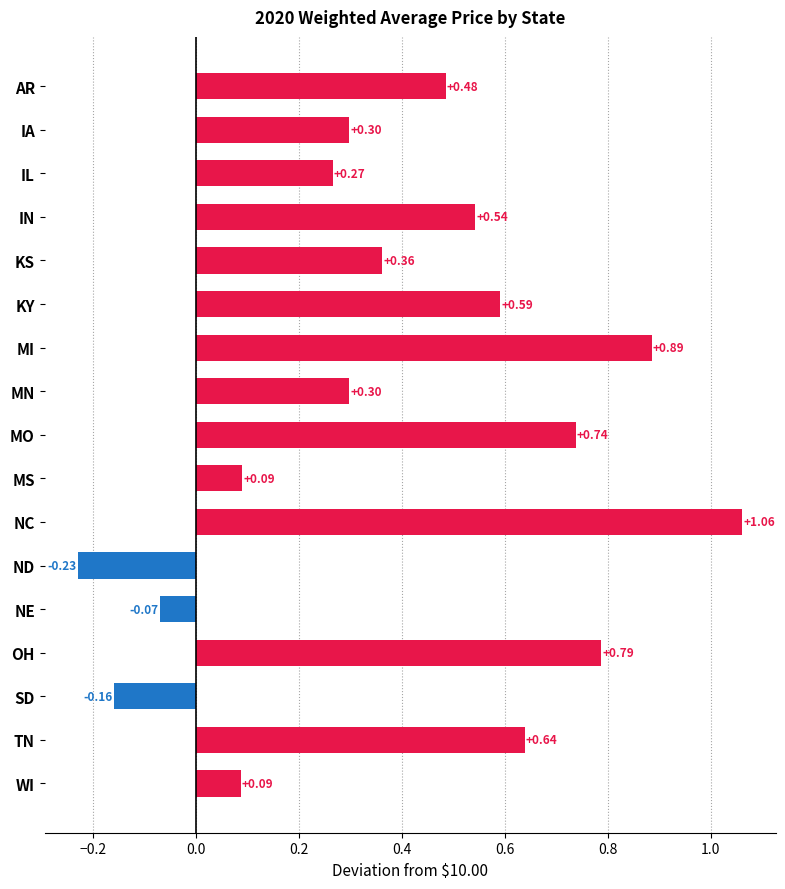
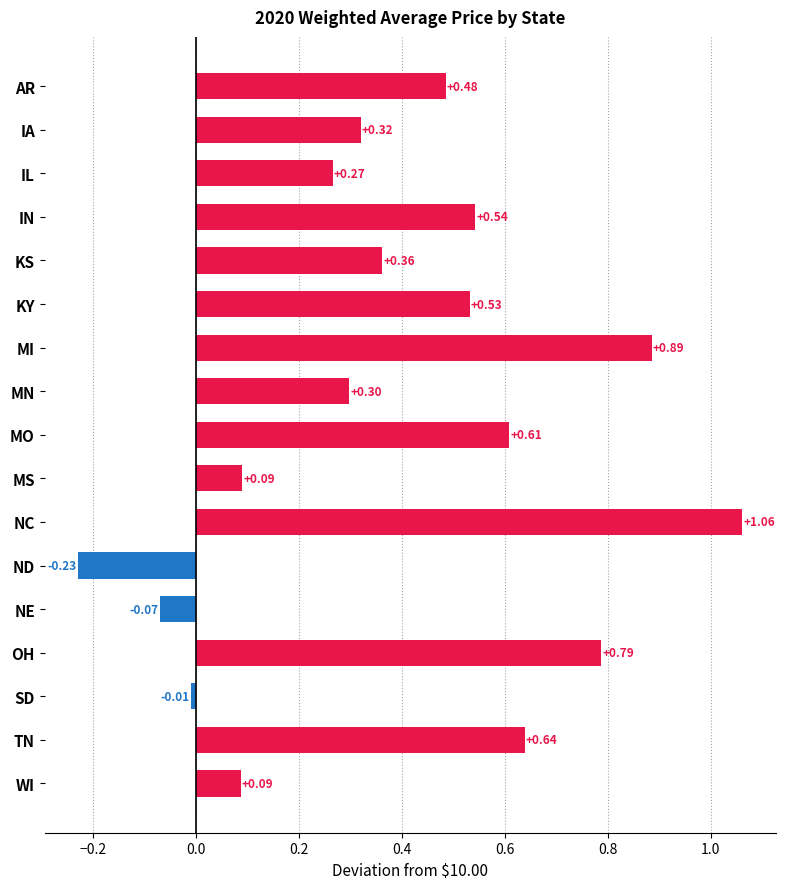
IA: +0.30 -> +0.32
KY: +0.59 -> +0.53
MO: +0.74 -> +0.61
SD: -0.16 -> -0.01
